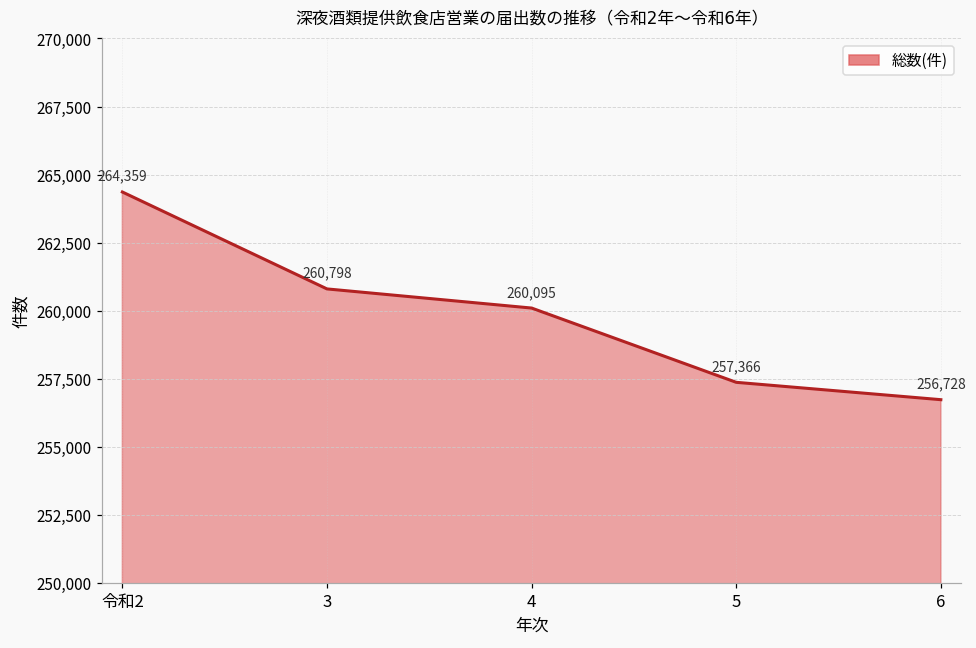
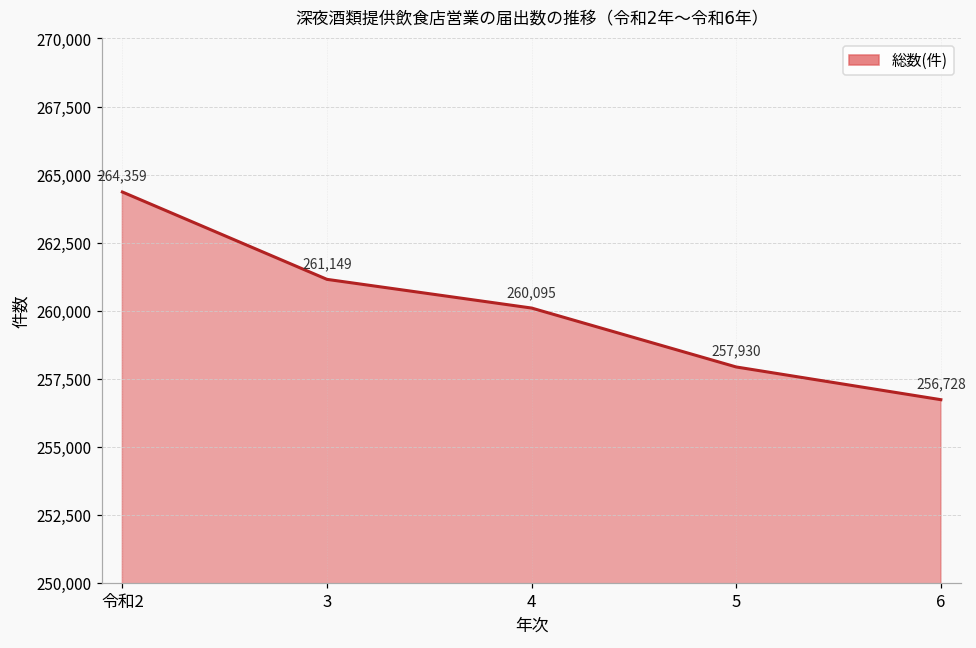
3: 260,798 -> 261,149
5: 257,366 -> 257,930
